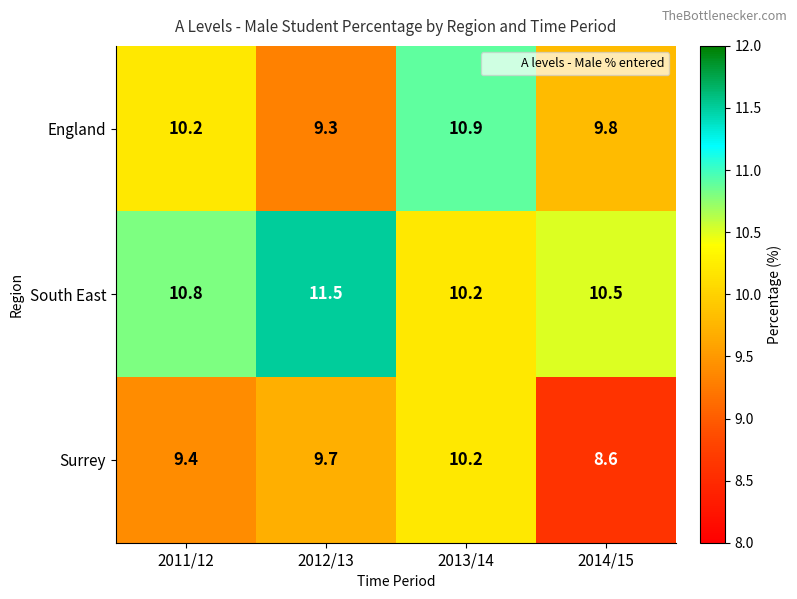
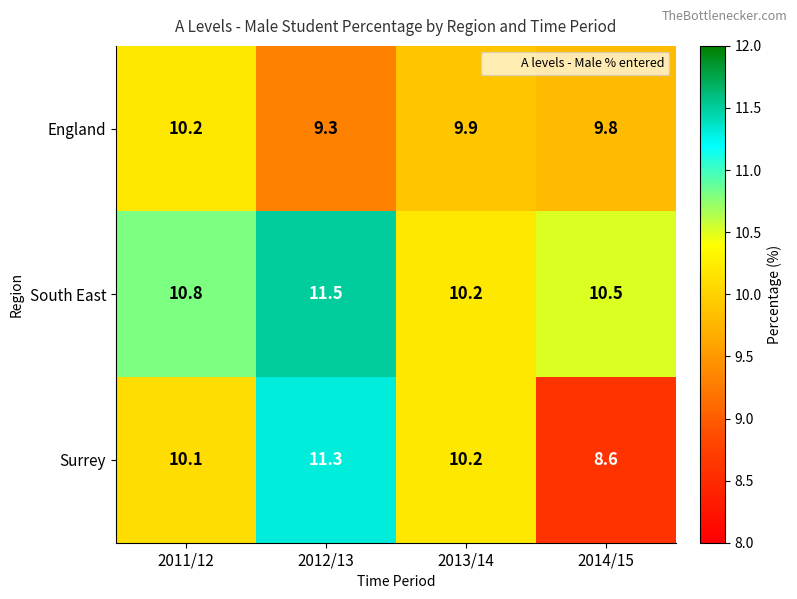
England, 2013/14: 10.9 -> 9.9
Surrey, 2011/12: 9.4 -> 10.1
Surrey, 2012/13: 9.7 -> 11.3
